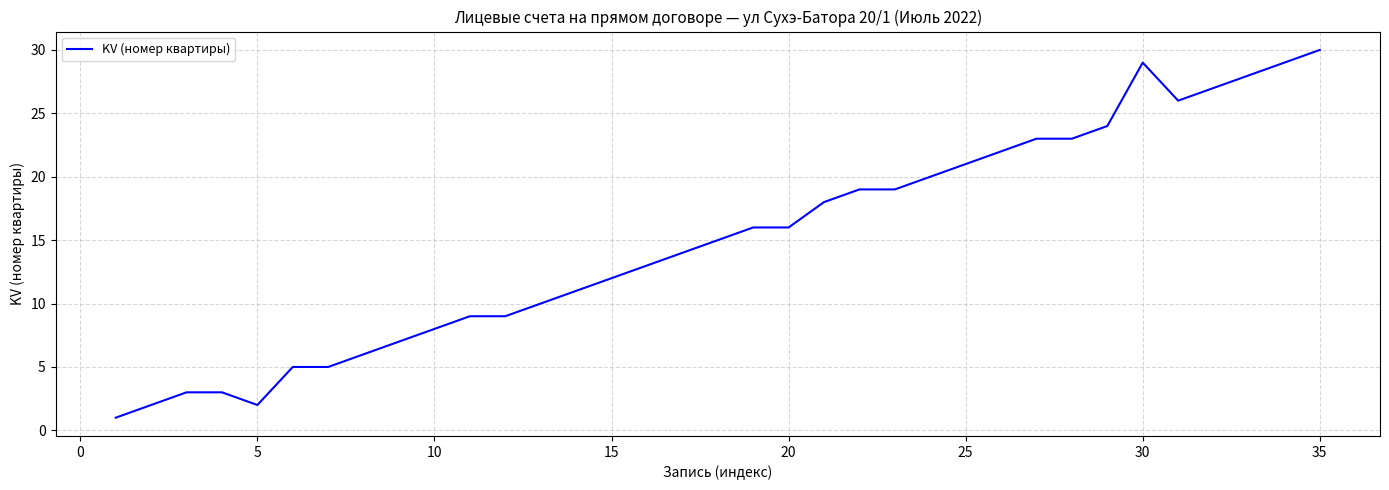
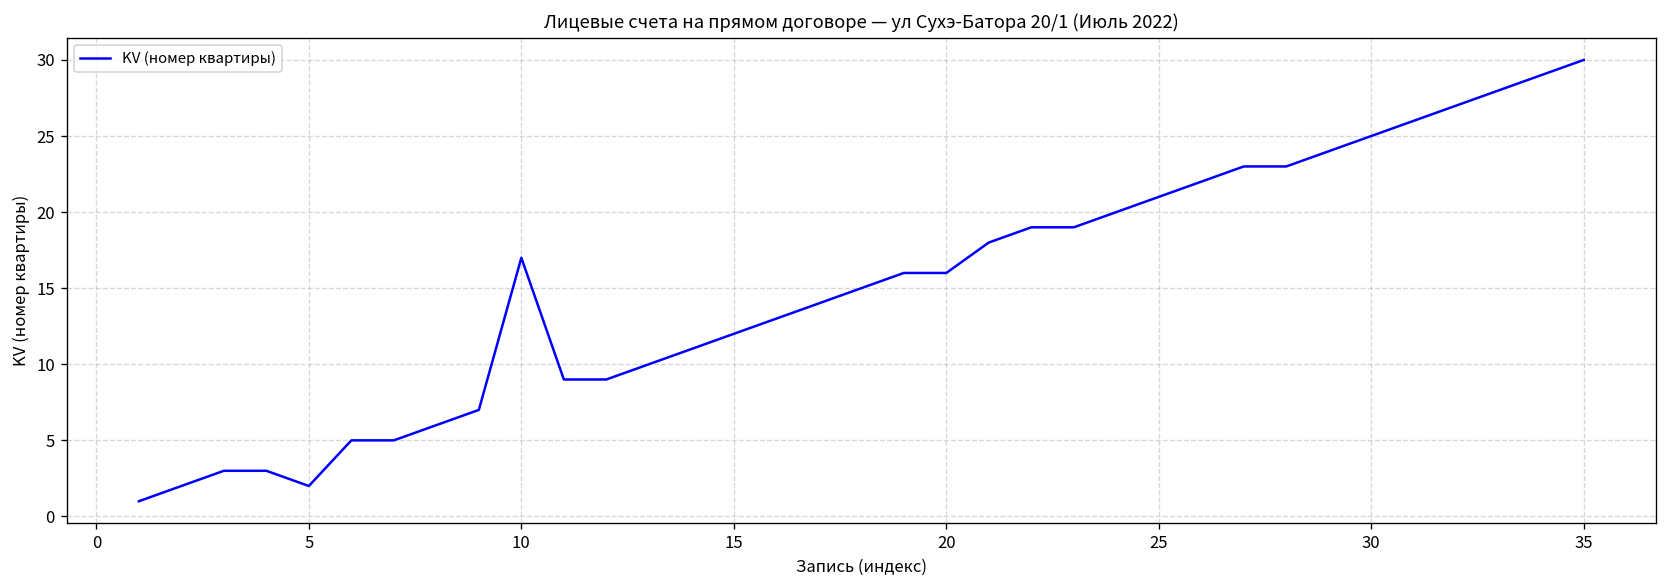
10: 8 -> 17
30: 29 -> 25
